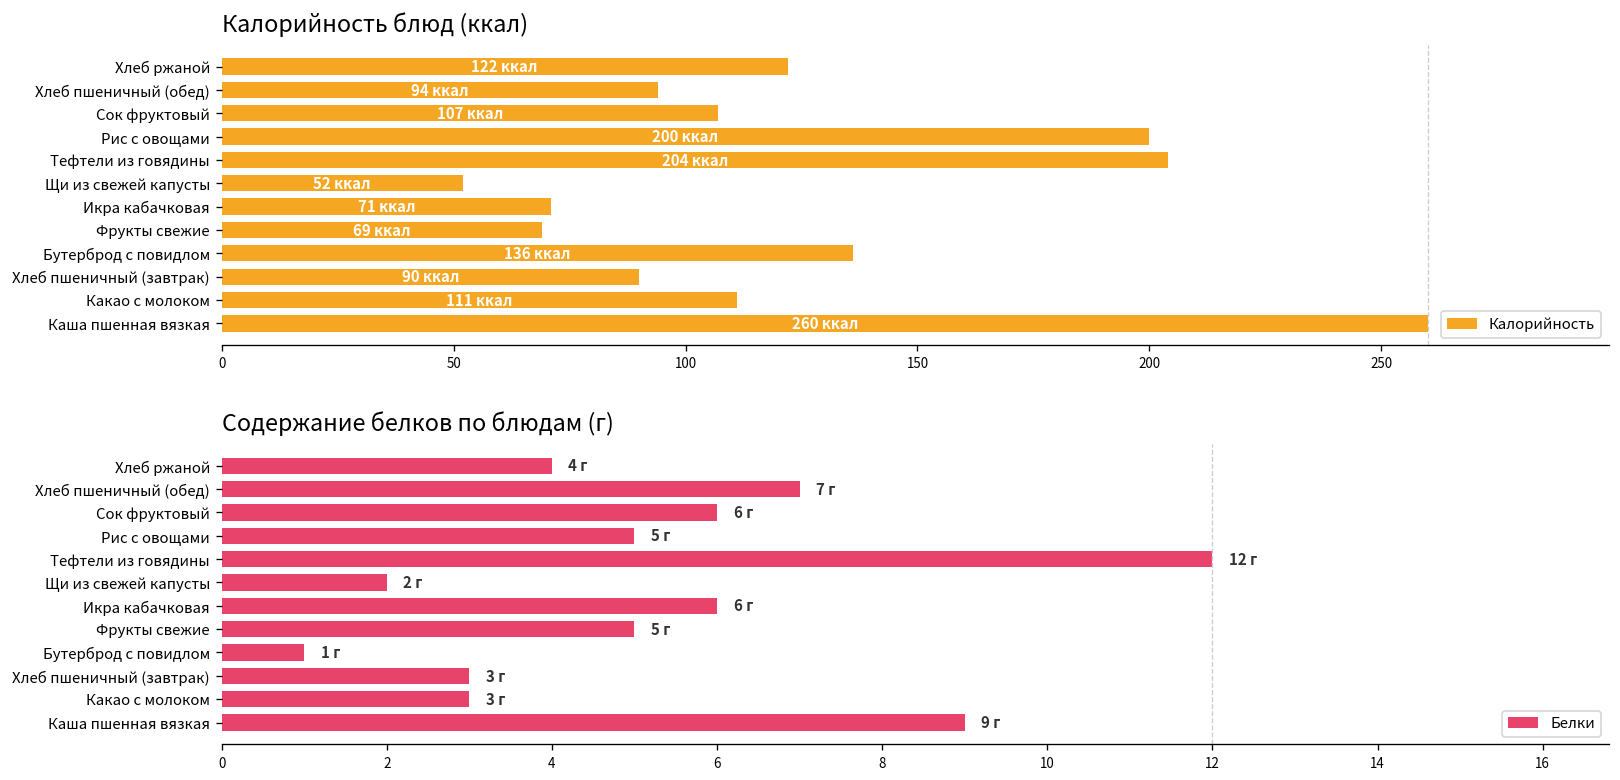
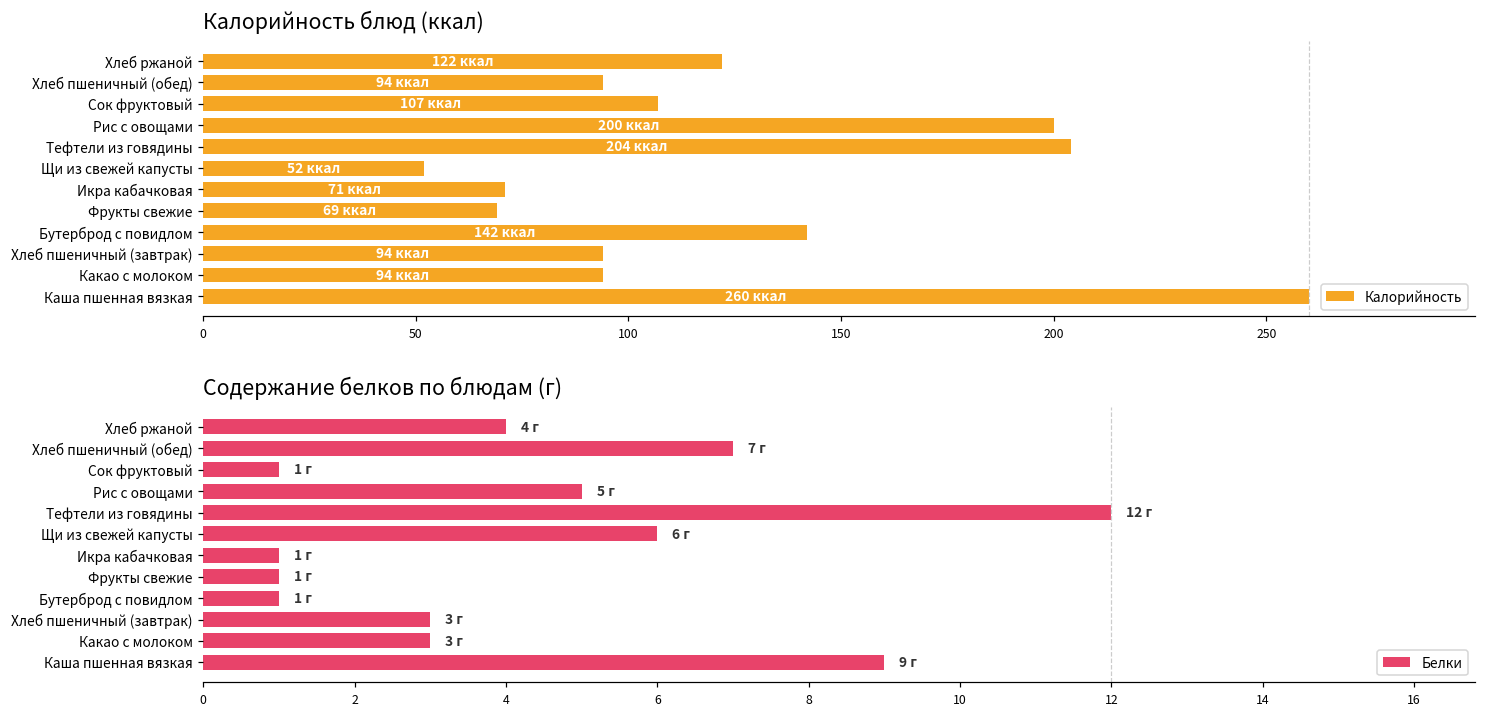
Калорийность блюд (ккал), Бутерброд с повидлом: 136 -> 142
Калорийность блюд (ккал), Хлеб пшеничный (завтрак): 90 -> 94
Калорийность блюд (ккал), Какао с молоком: 111 -> 94
Содержание белков по блюдам (г), Сок фруктовый: 6 -> 1
Содержание белков по блюдам (г), Щи из свежей капусты: 2 -> 6
Содержание белков по блюдам (г), Икра кабачковая: 6 -> 1
Содержание белков по блюдам (г), Фрукты свежие: 5 -> 1
